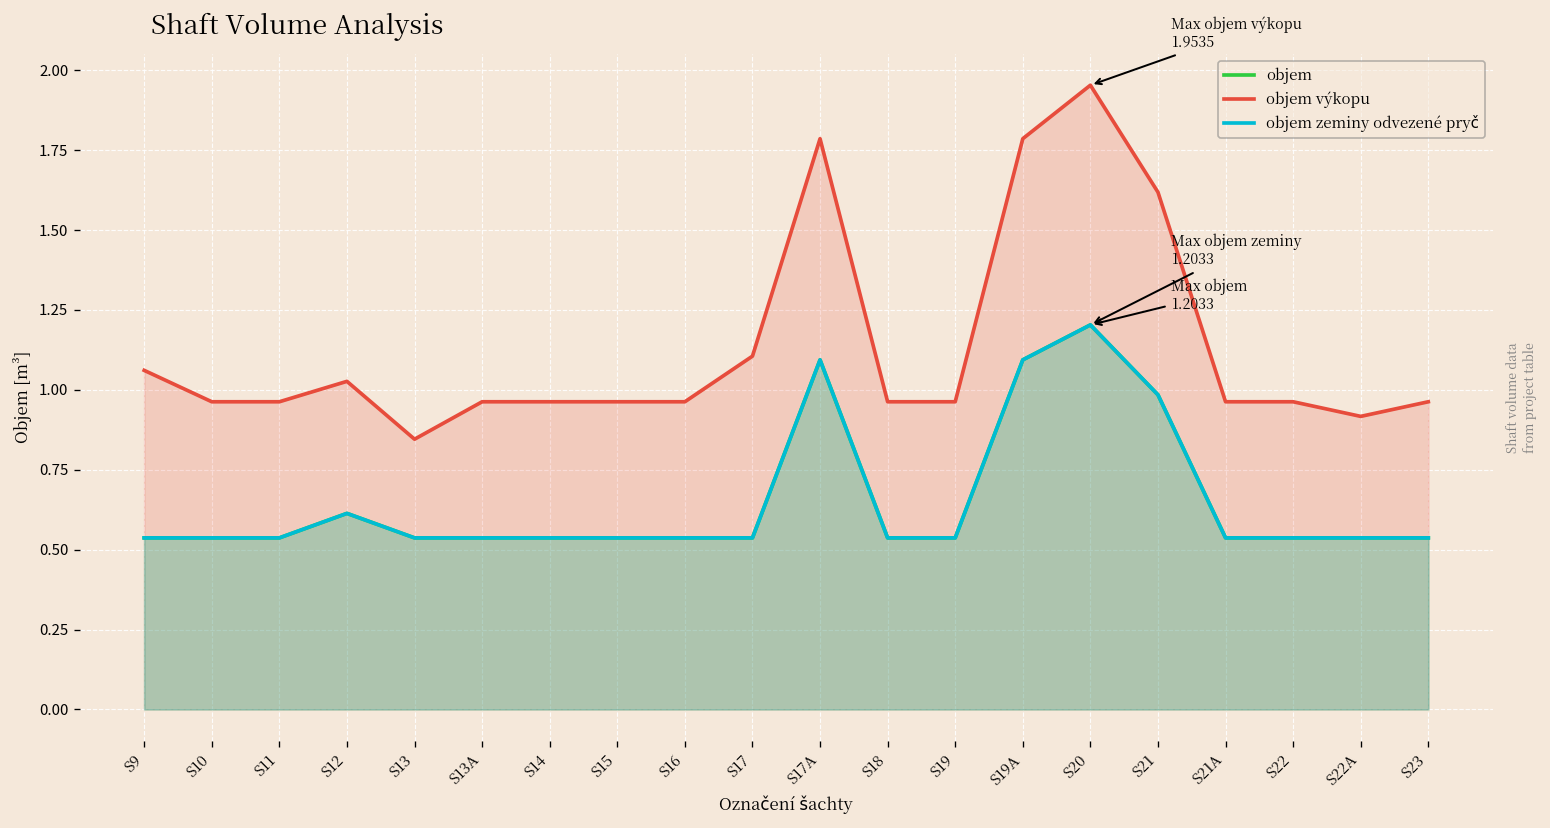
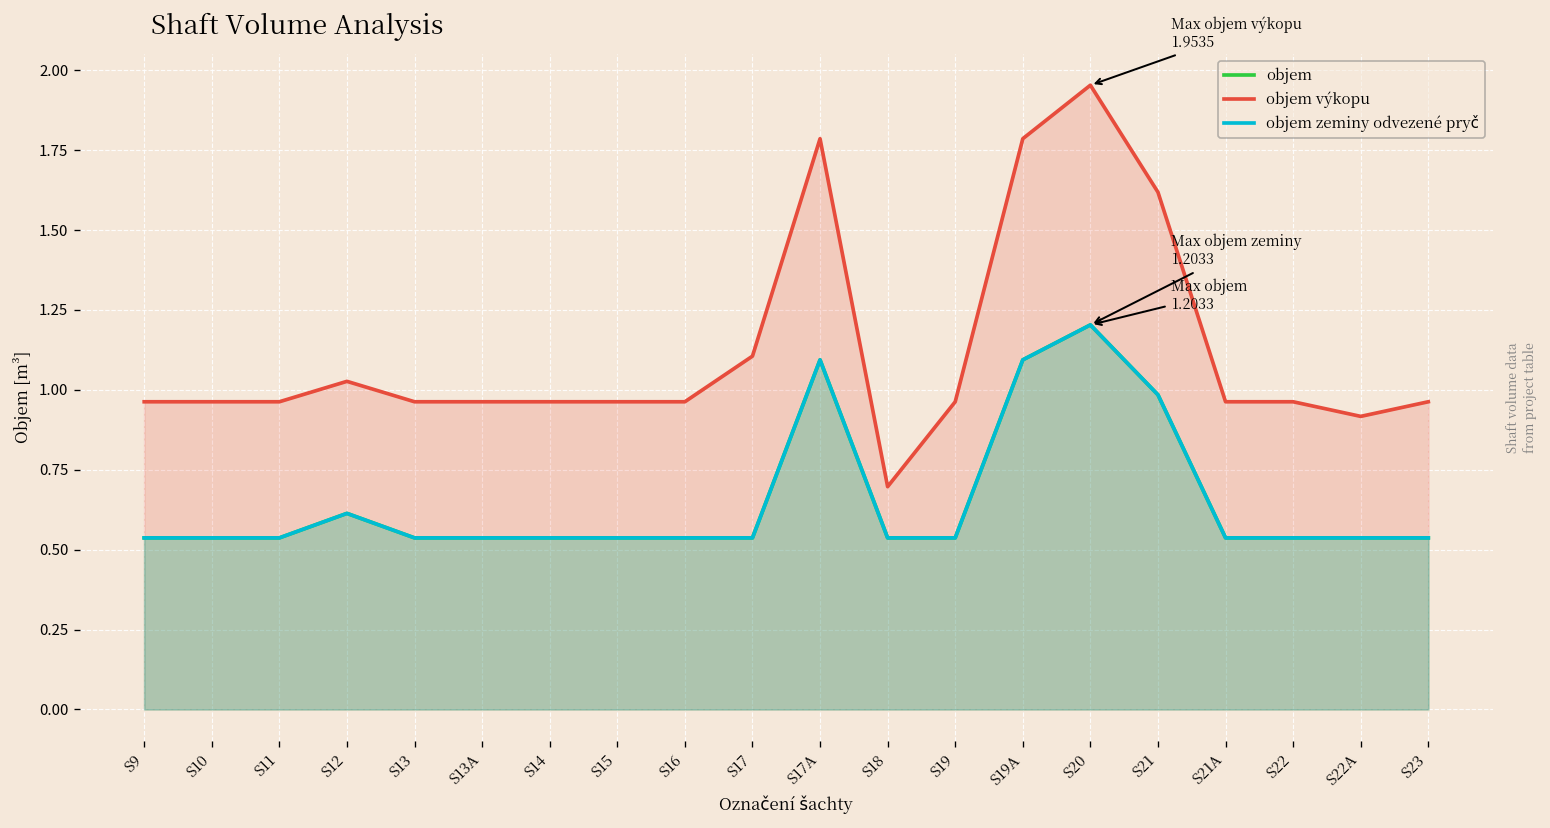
objem výkopu, S9: 1.06 -> 0.96
objem výkopu, S13: 0.85 -> 0.96
objem výkopu, S18: 0.96 -> 0.70
